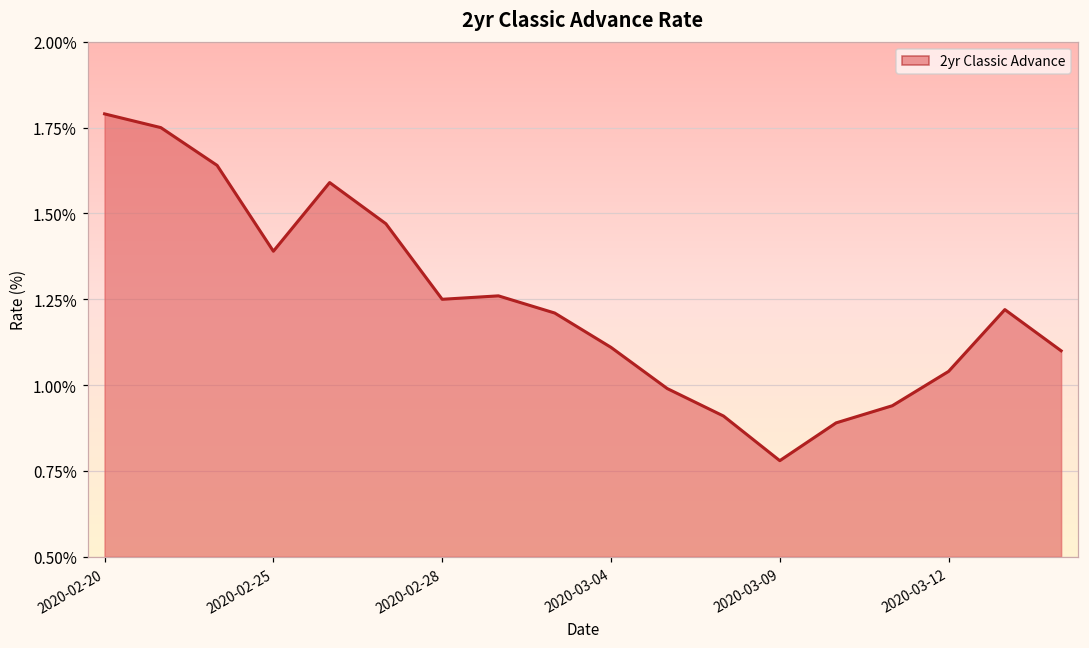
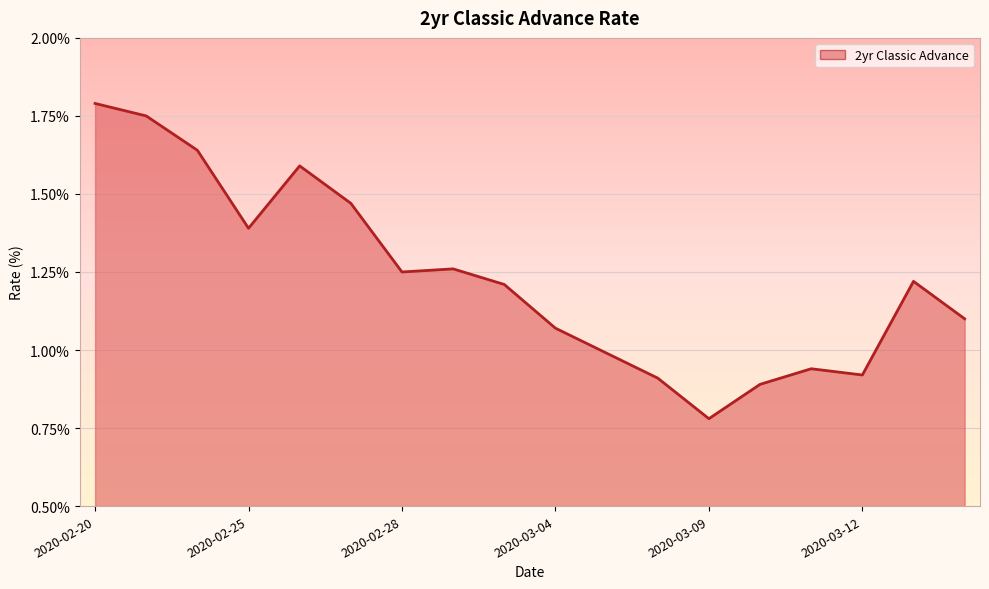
2020-03-04: 1.11% -> 1.07%
2020-03-12: 1.04% -> 0.92%
